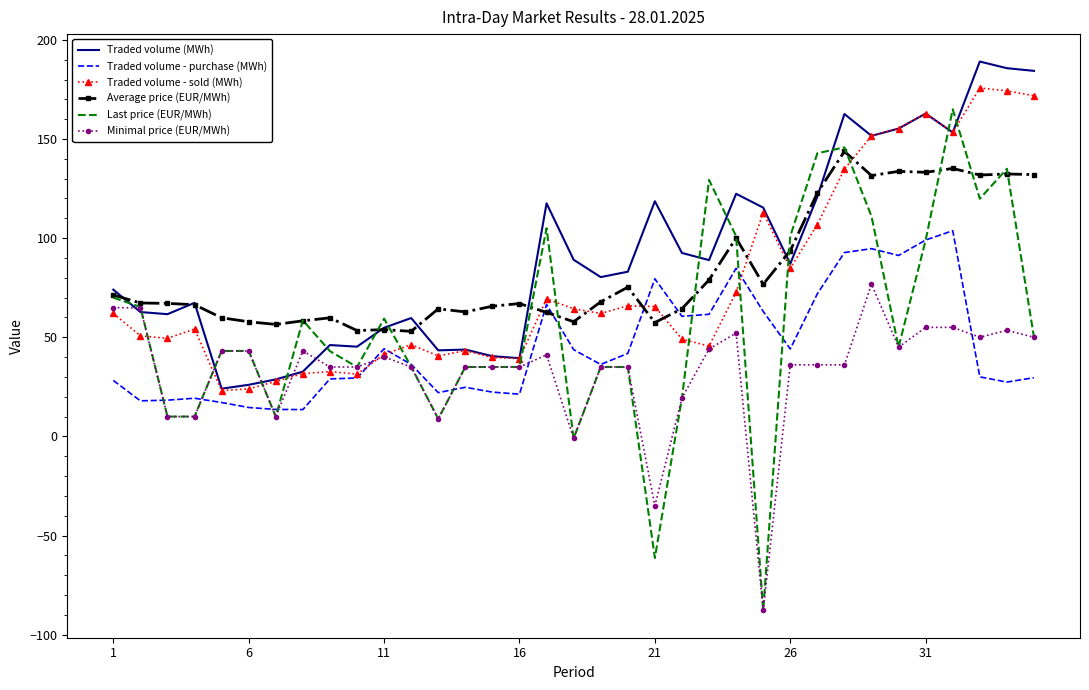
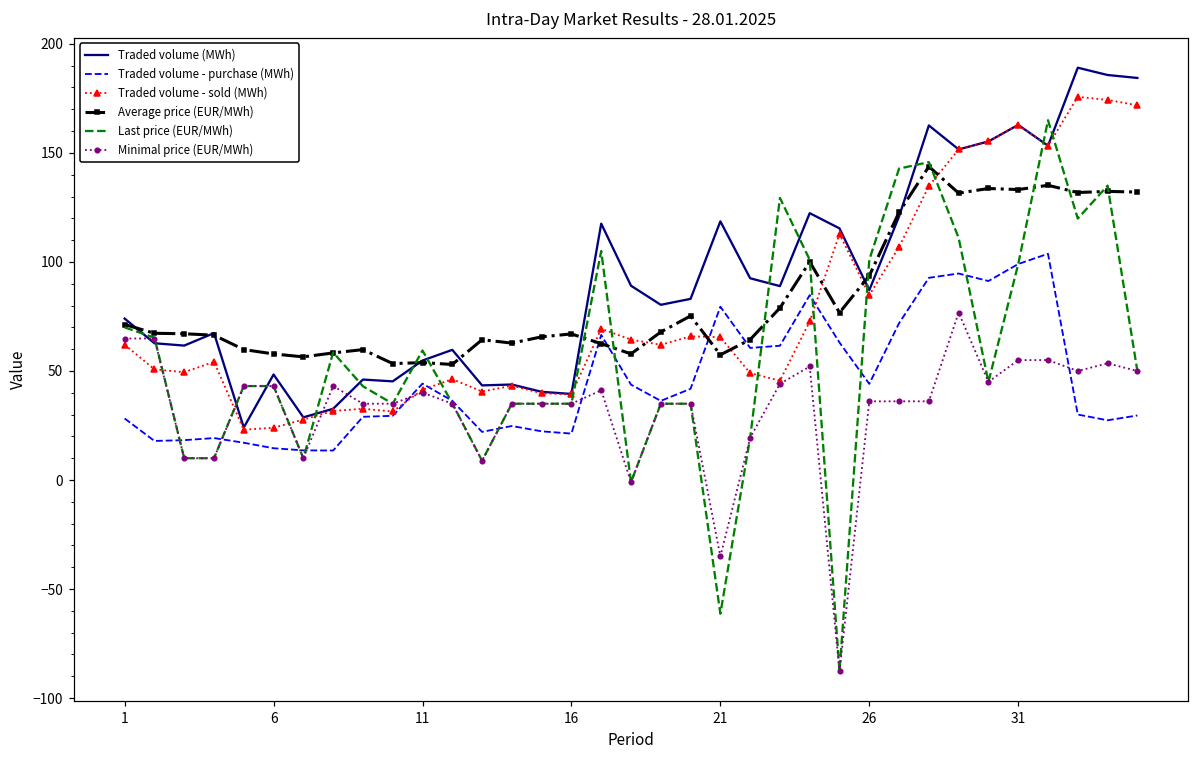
Traded volume (MWh), 6: 26 -> 48
